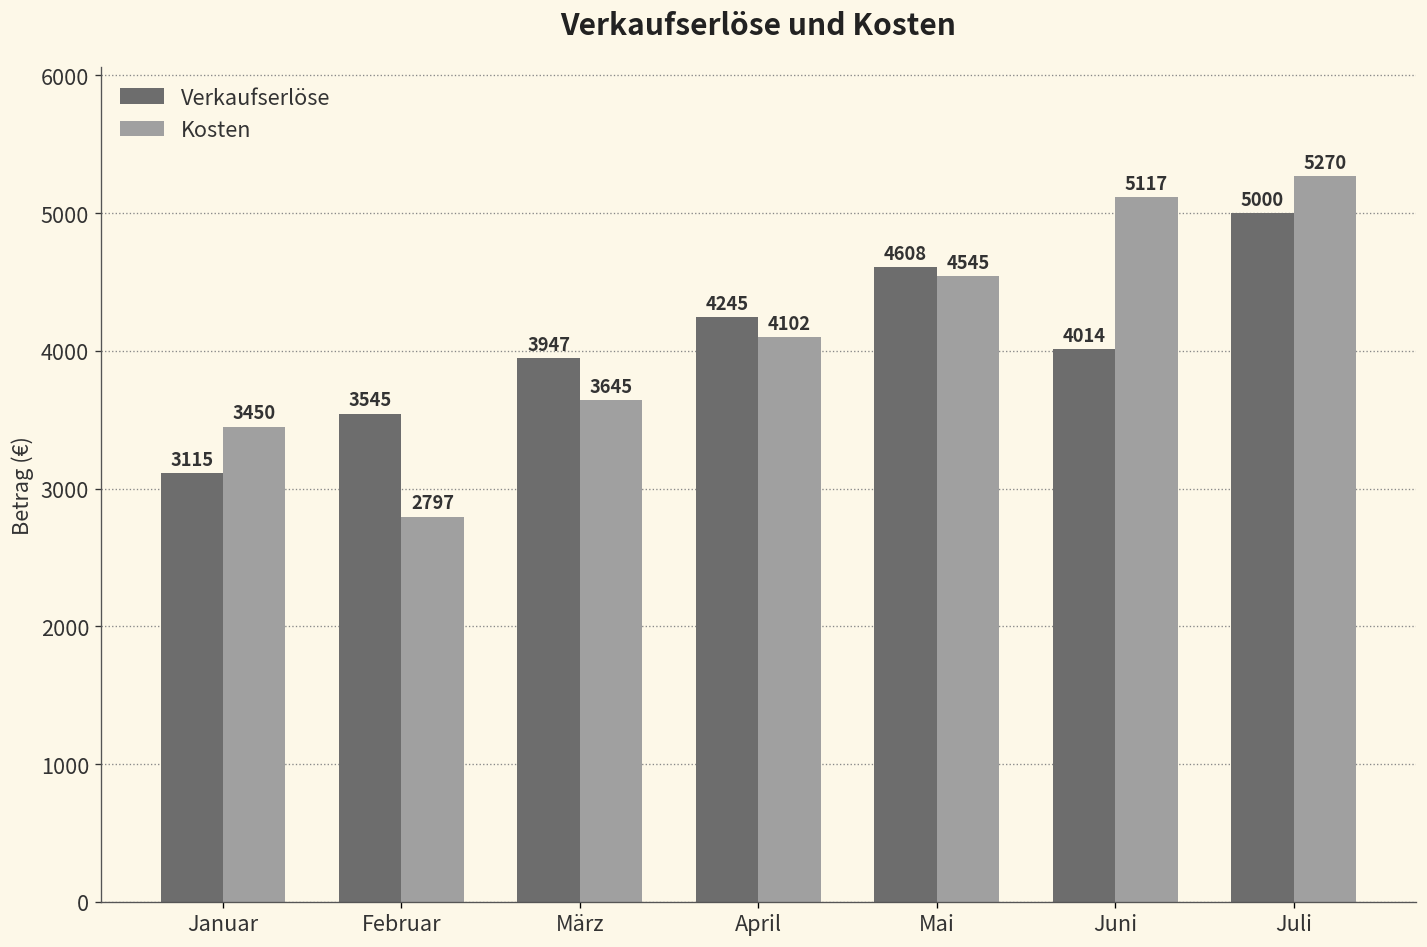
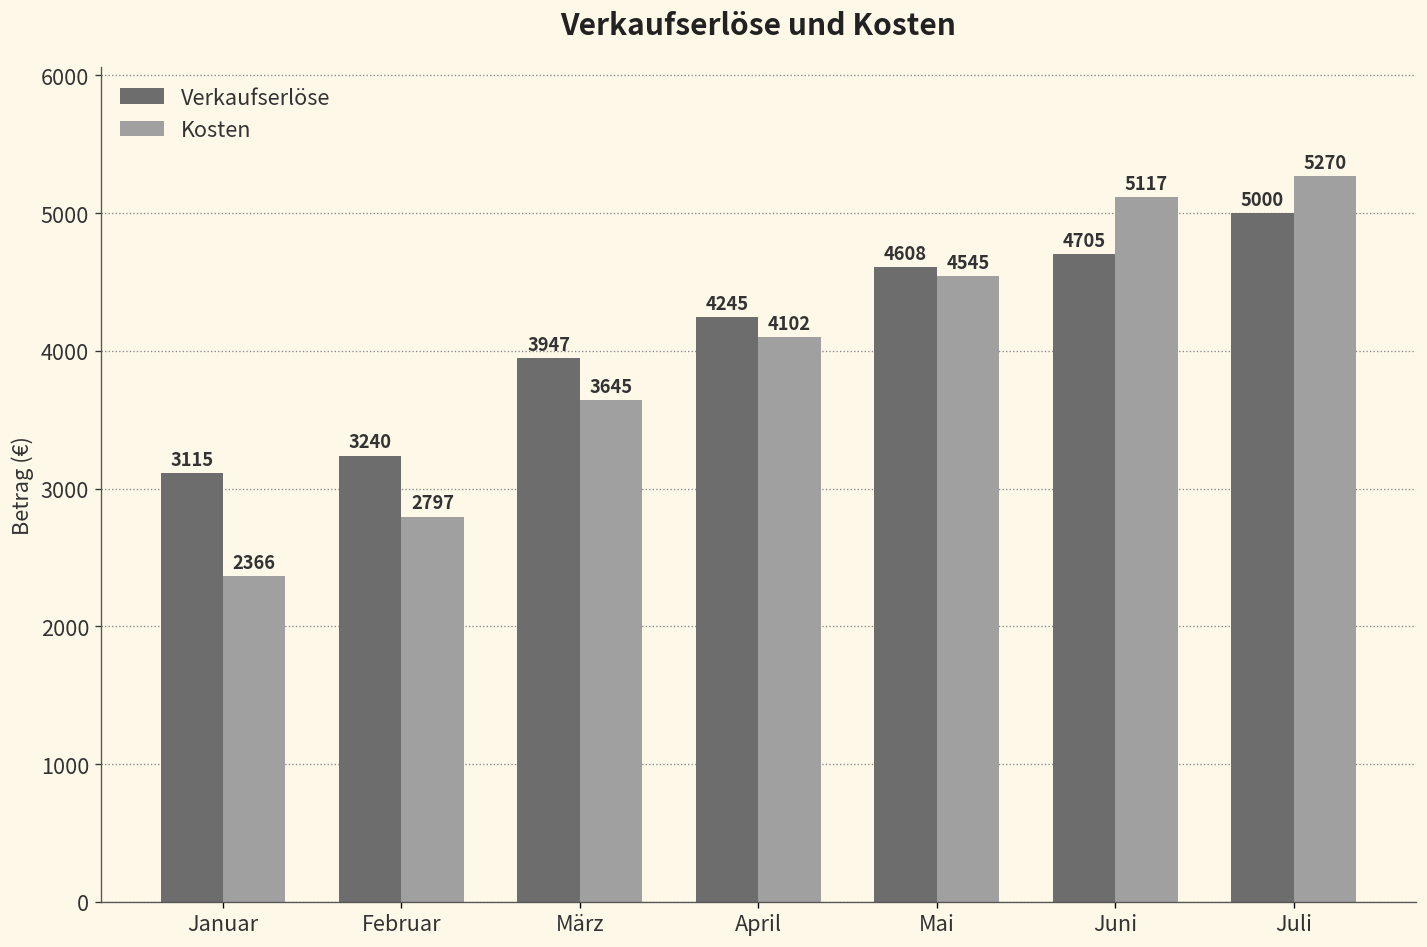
Kosten, Januar: 3450 -> 2366
Verkaufserlöse, Februar: 3545 -> 3240
Verkaufserlöse, Juni: 4014 -> 4705
